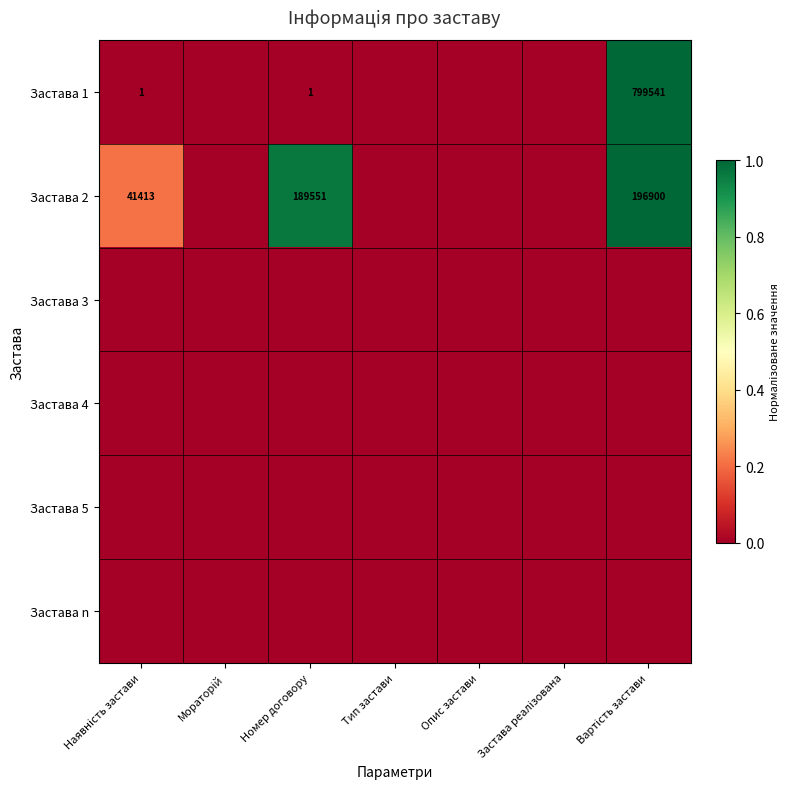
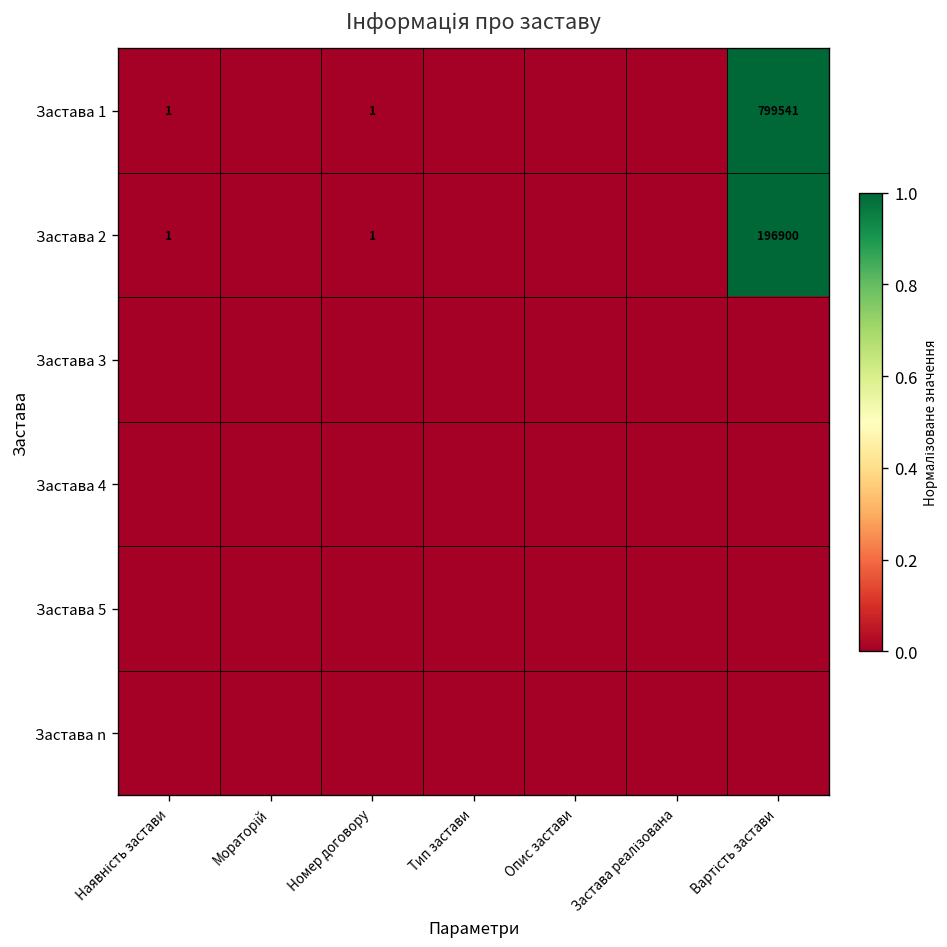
Застава 2, Наявність застави: 41413 -> 1
Застава 2, Номер договору: 189551 -> 1
